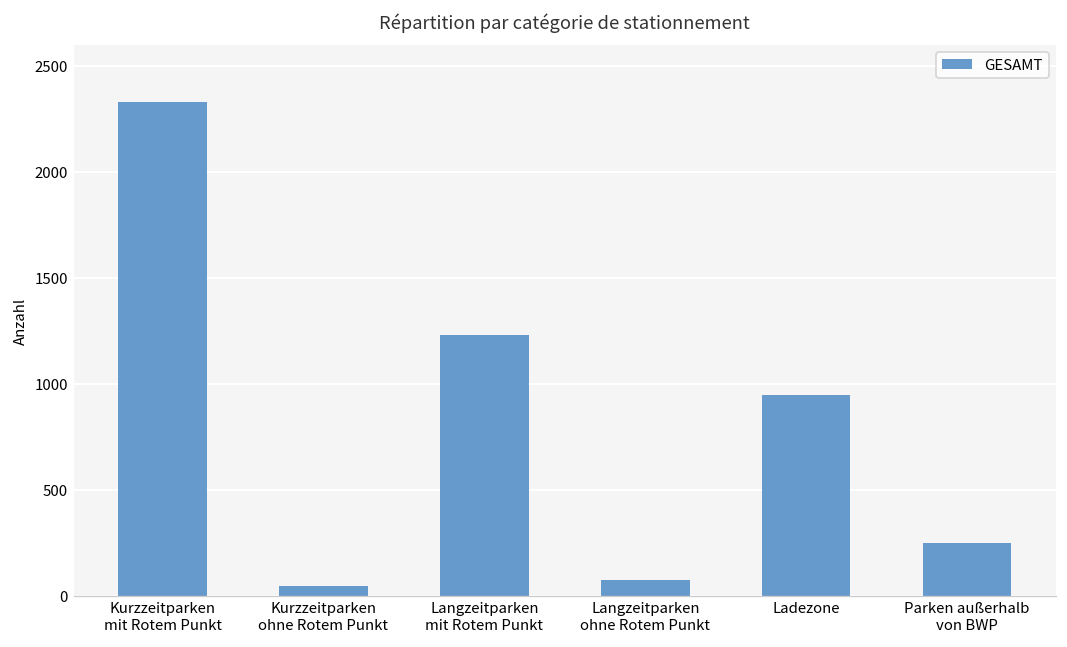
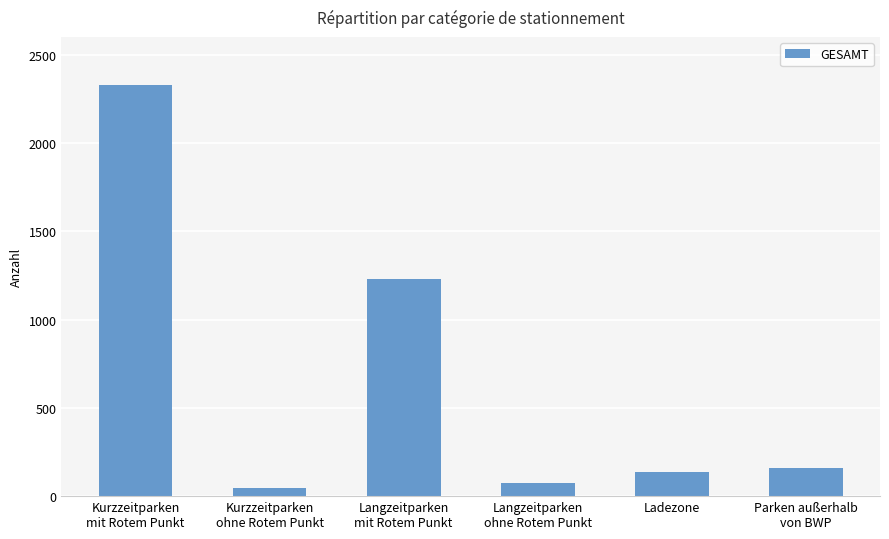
Ladezone: 950 -> 140
Parken außerhalb von BWP: 250 -> 160
